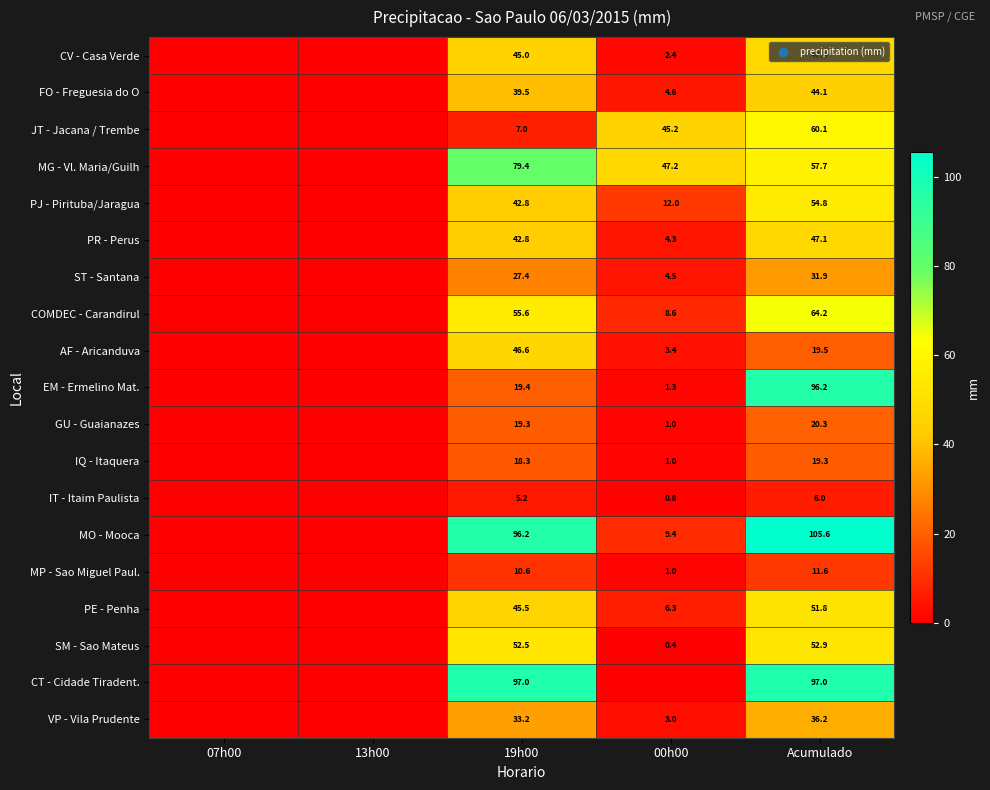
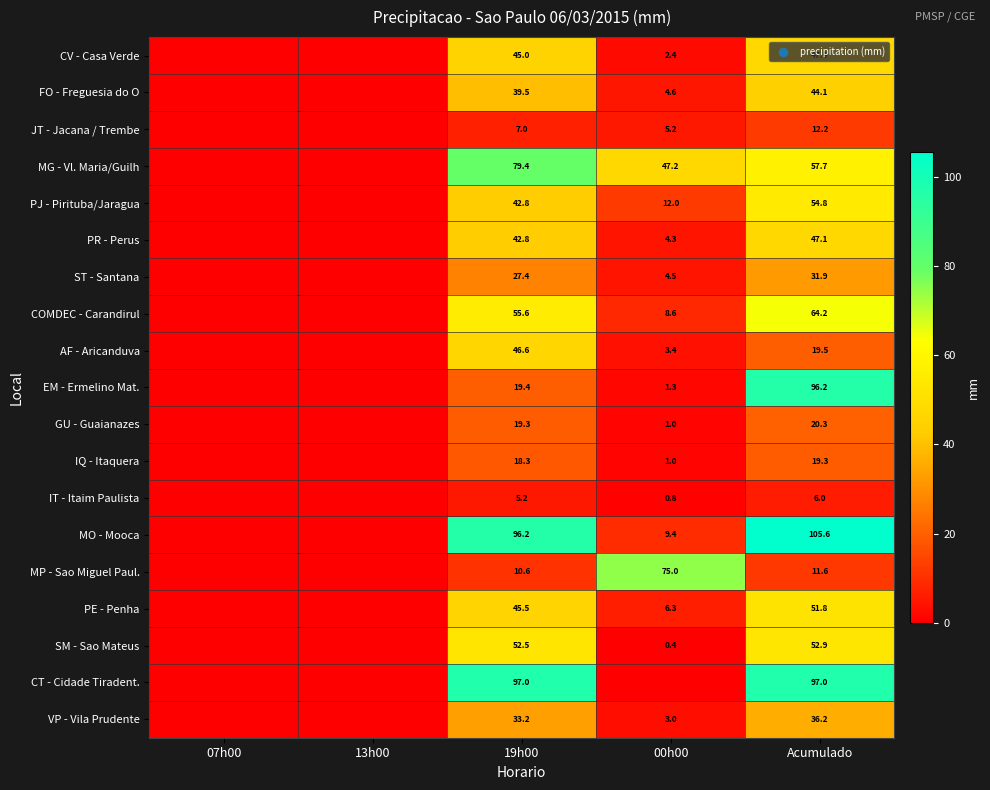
JT - Jacana / Trembe, 00h00: 45.2 -> 5.2
JT - Jacana / Trembe, Acumulado: 60.1 -> 12.2
MP - Sao Miguel Paul., 00h00: 1.0 -> 75.0
